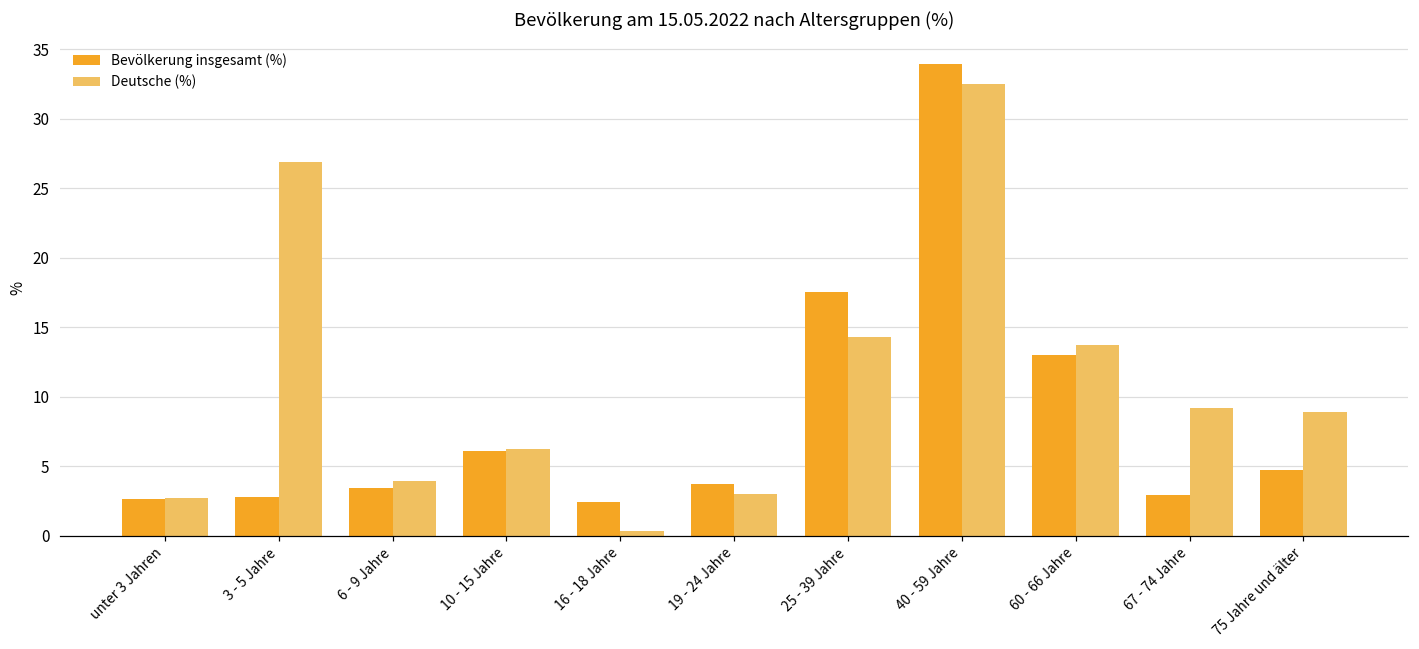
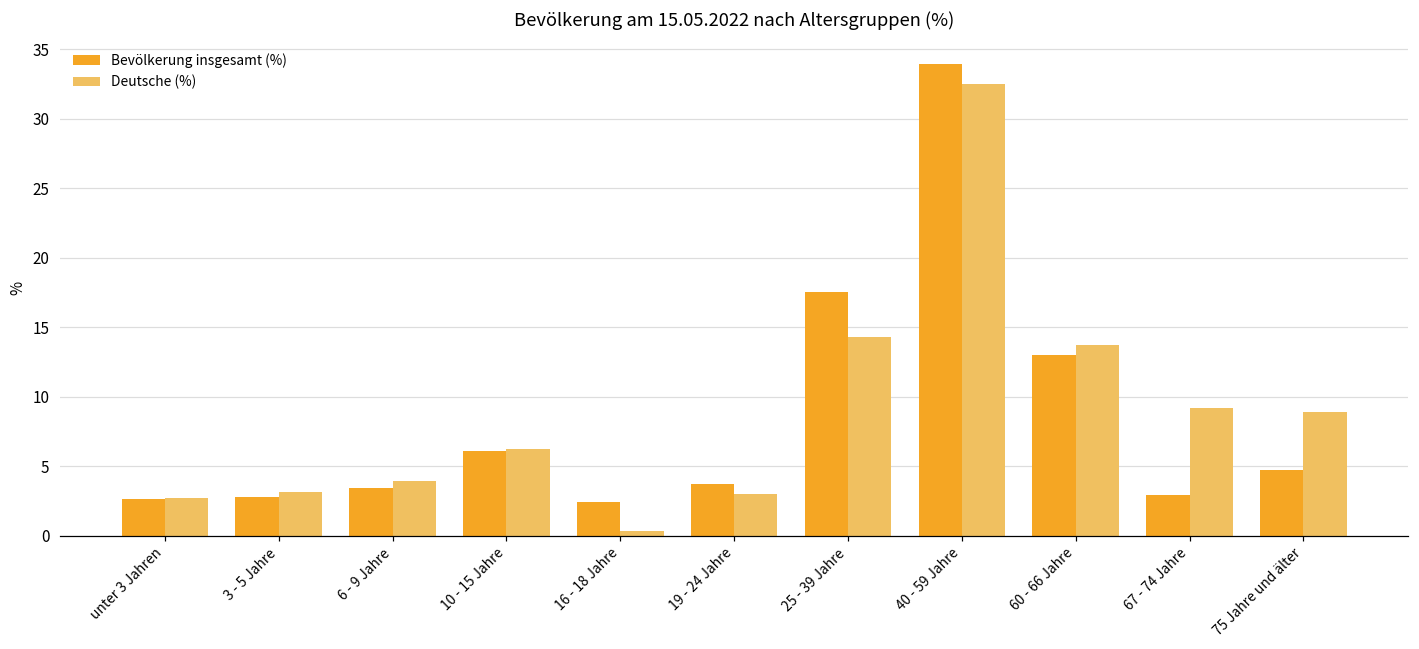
Deutsche (%), 3 - 5 Jahre: 26.9 -> 3.1
